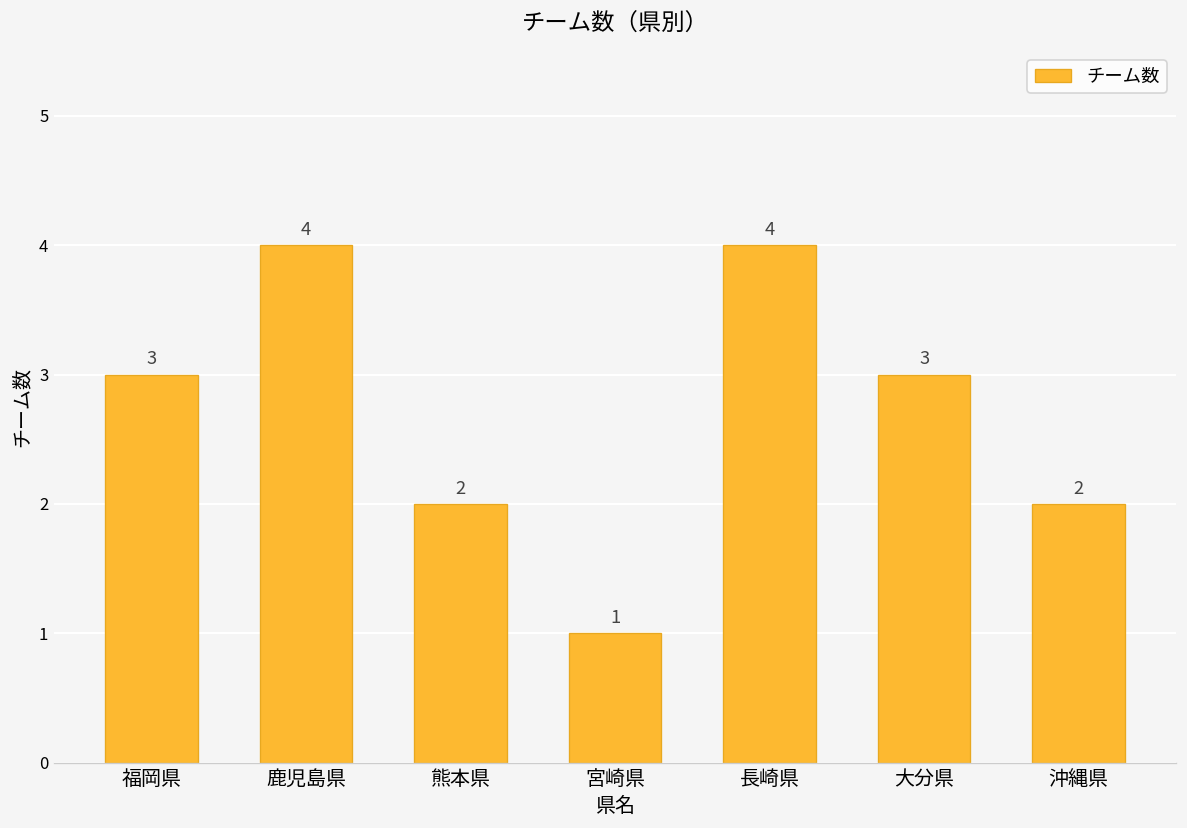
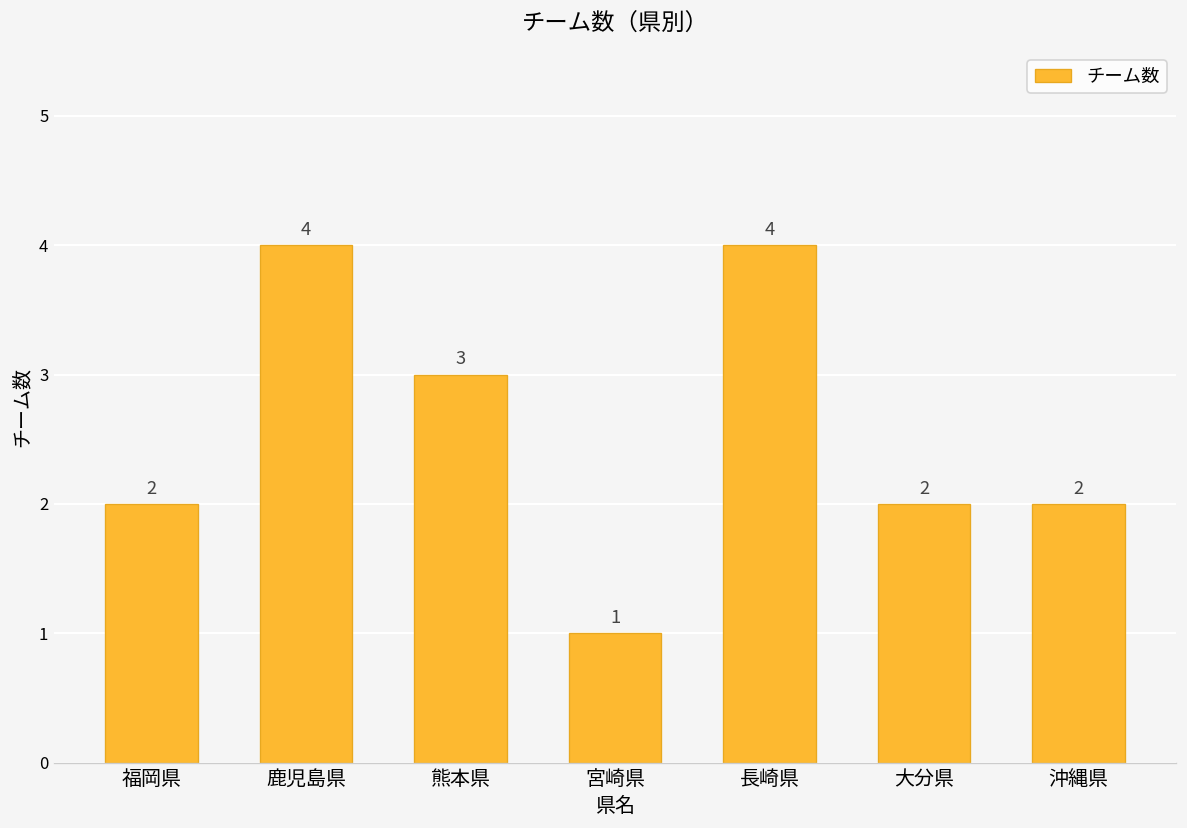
福岡県: 3 -> 2
熊本県: 2 -> 3
大分県: 3 -> 2
